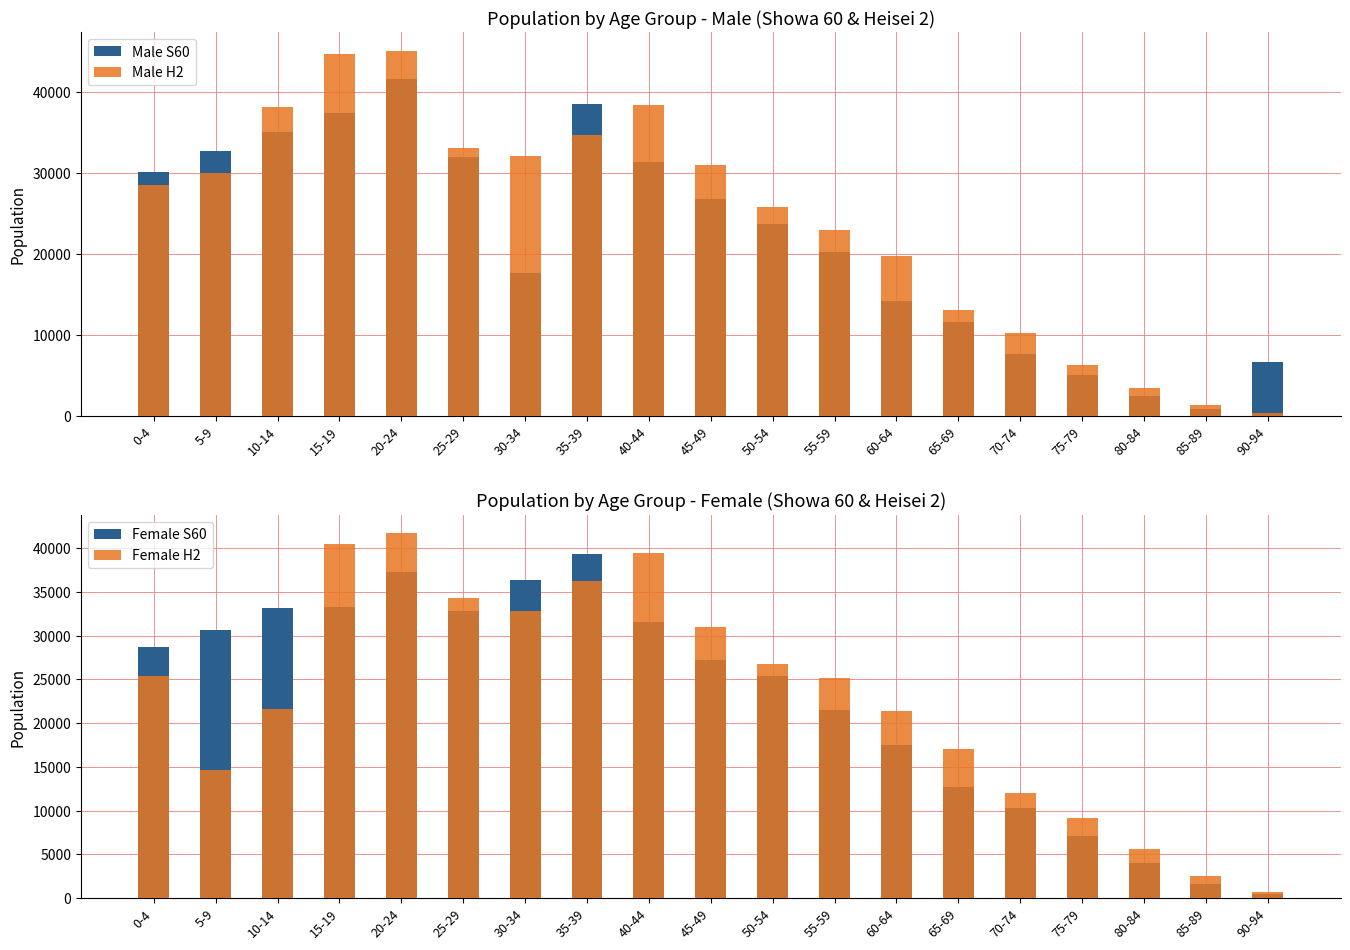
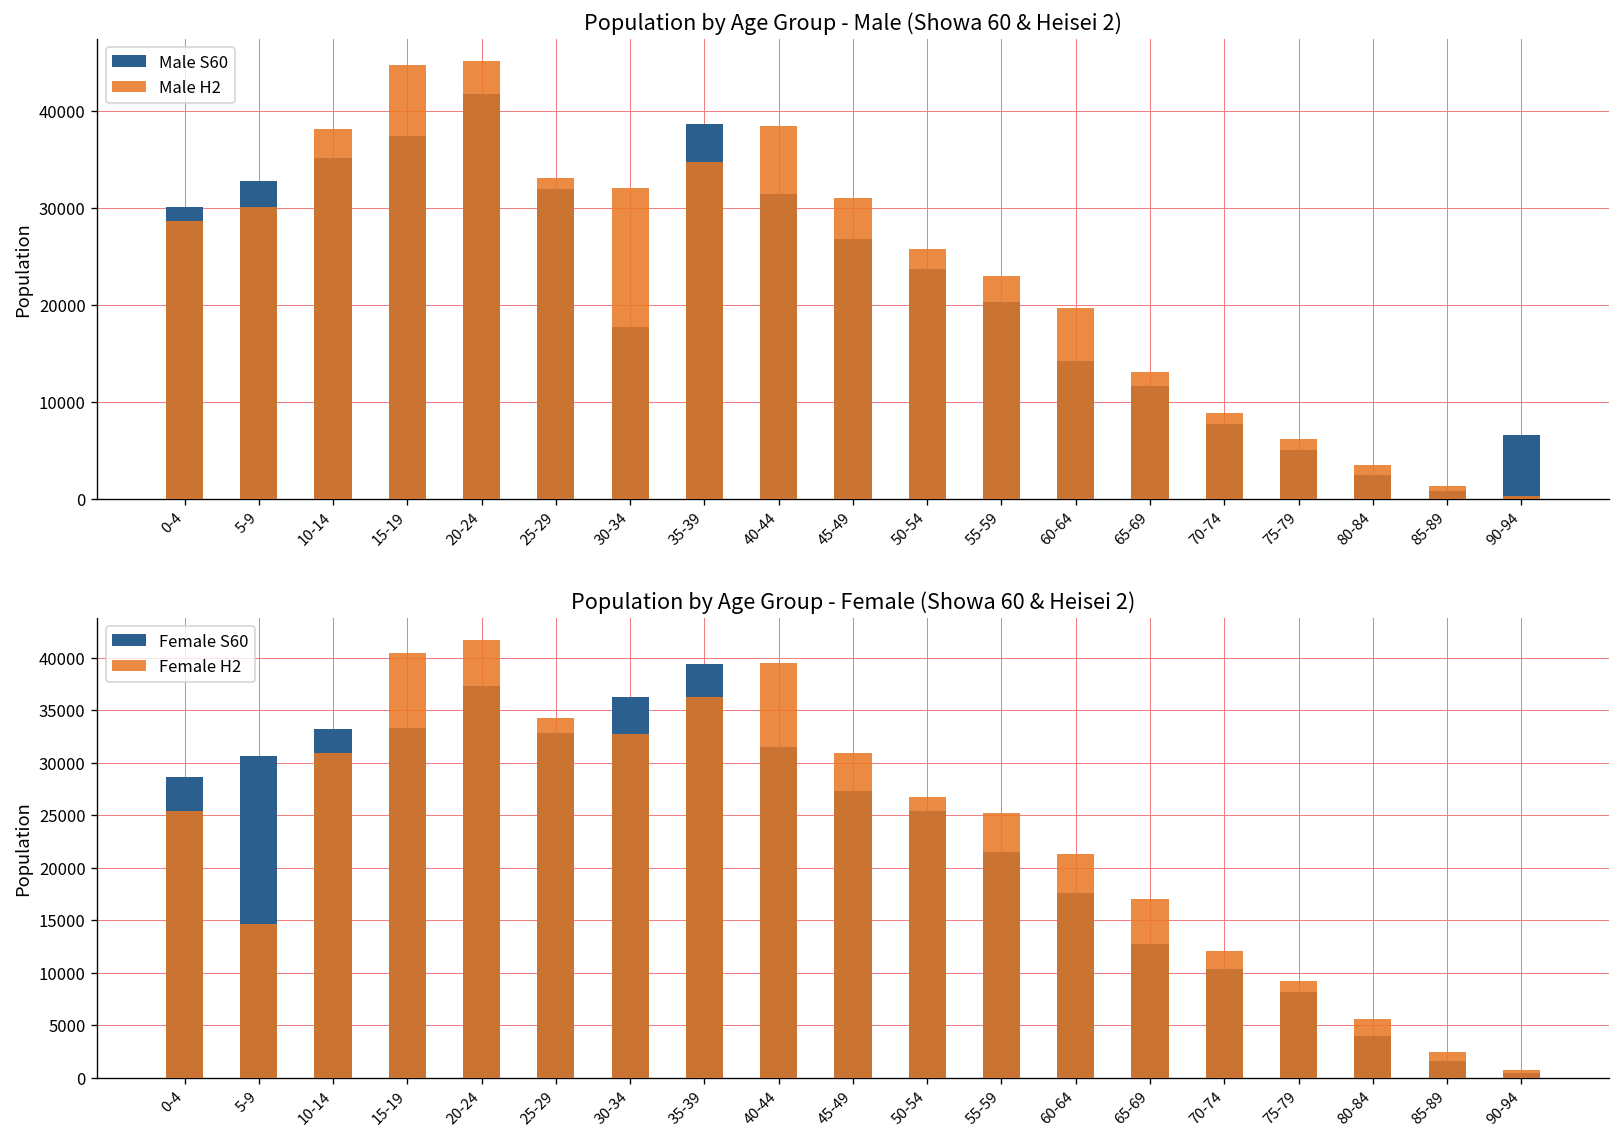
Population by Age Group - Male (Showa 60 & Heisei 2), Male H2, 70-74: 10000 -> 9000
Population by Age Group - Female (Showa 60 & Heisei 2), Female H2, 10-14: 22000 -> 31000
Population by Age Group - Female (Showa 60 & Heisei 2), Female S60, 75-79: 7000 -> 8000
